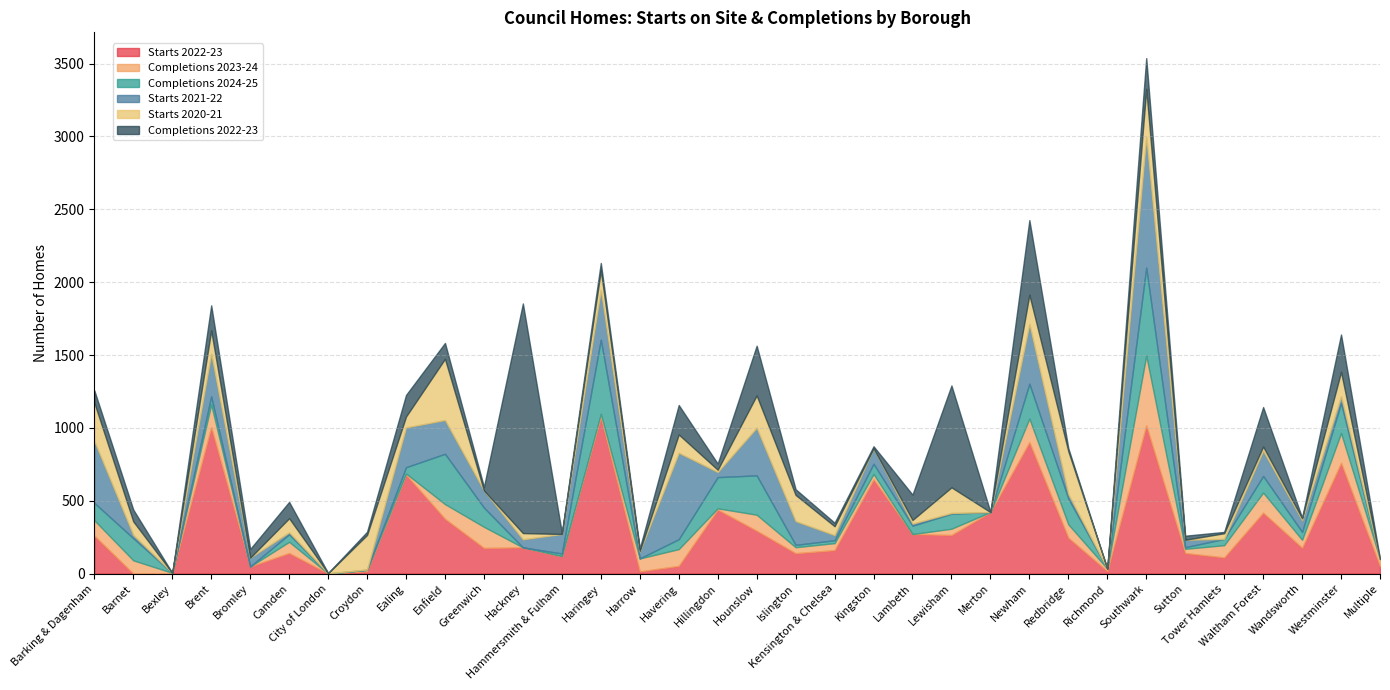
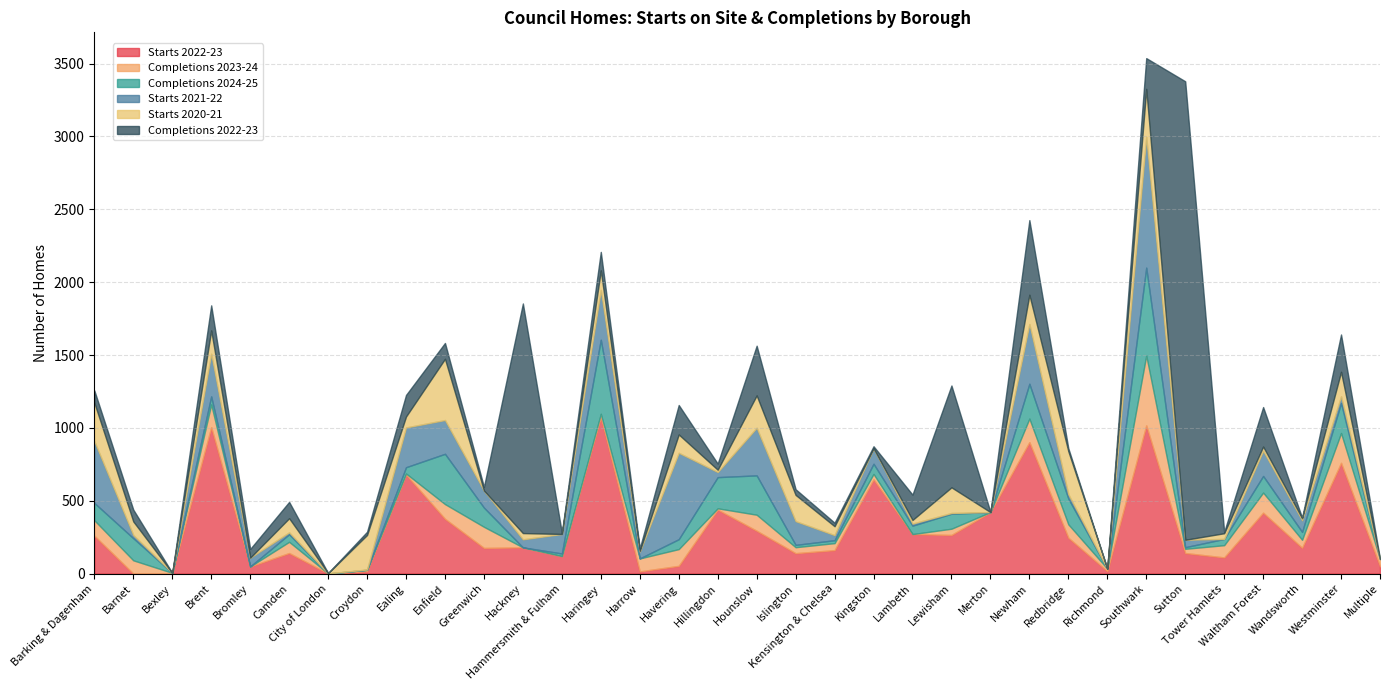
Completions 2022-23, Haringey: 50 -> 130
Completions 2022-23, Sutton: 30 -> 3150
